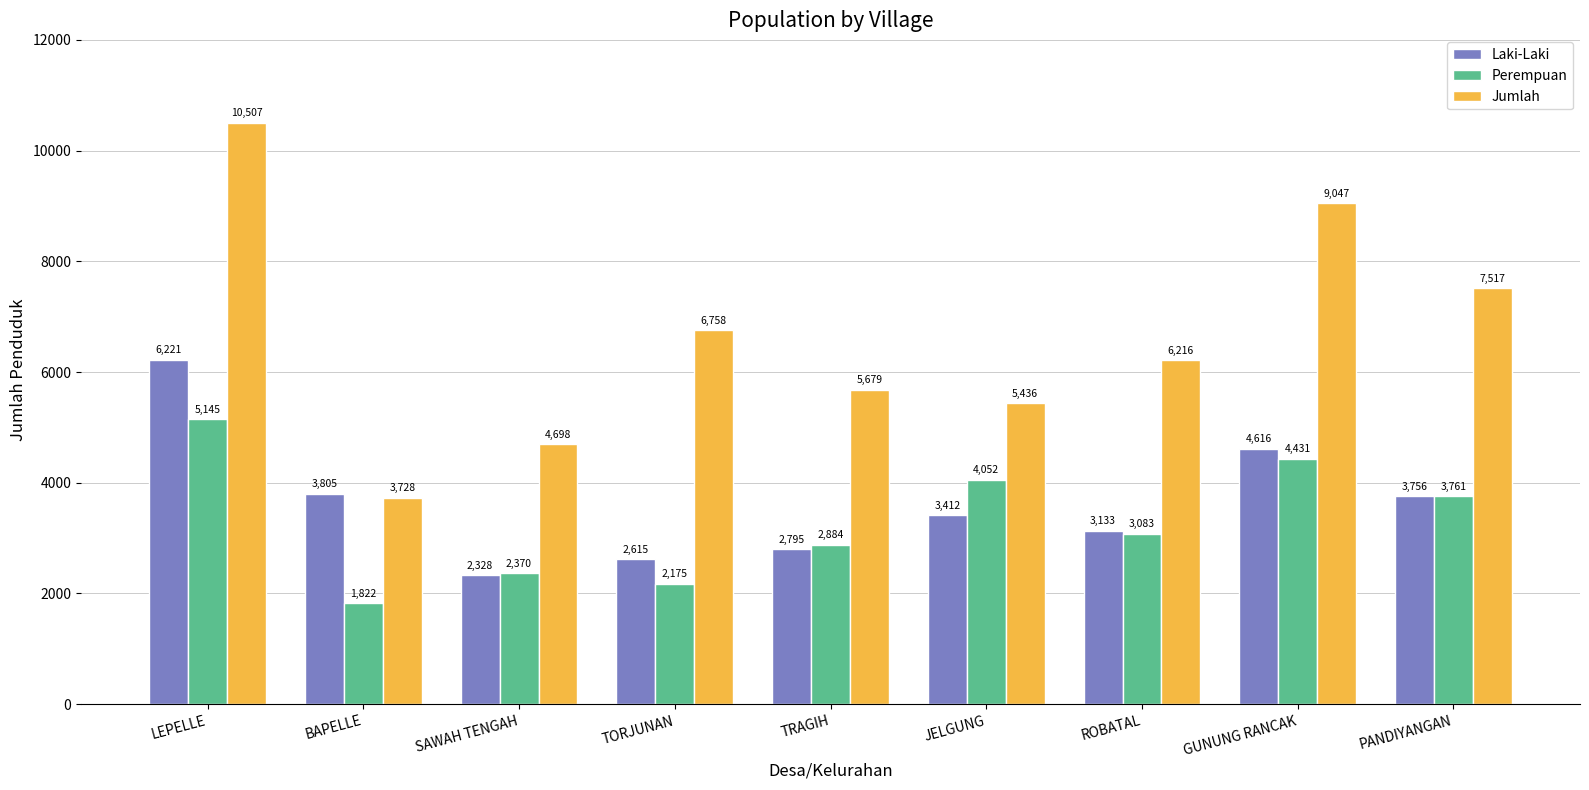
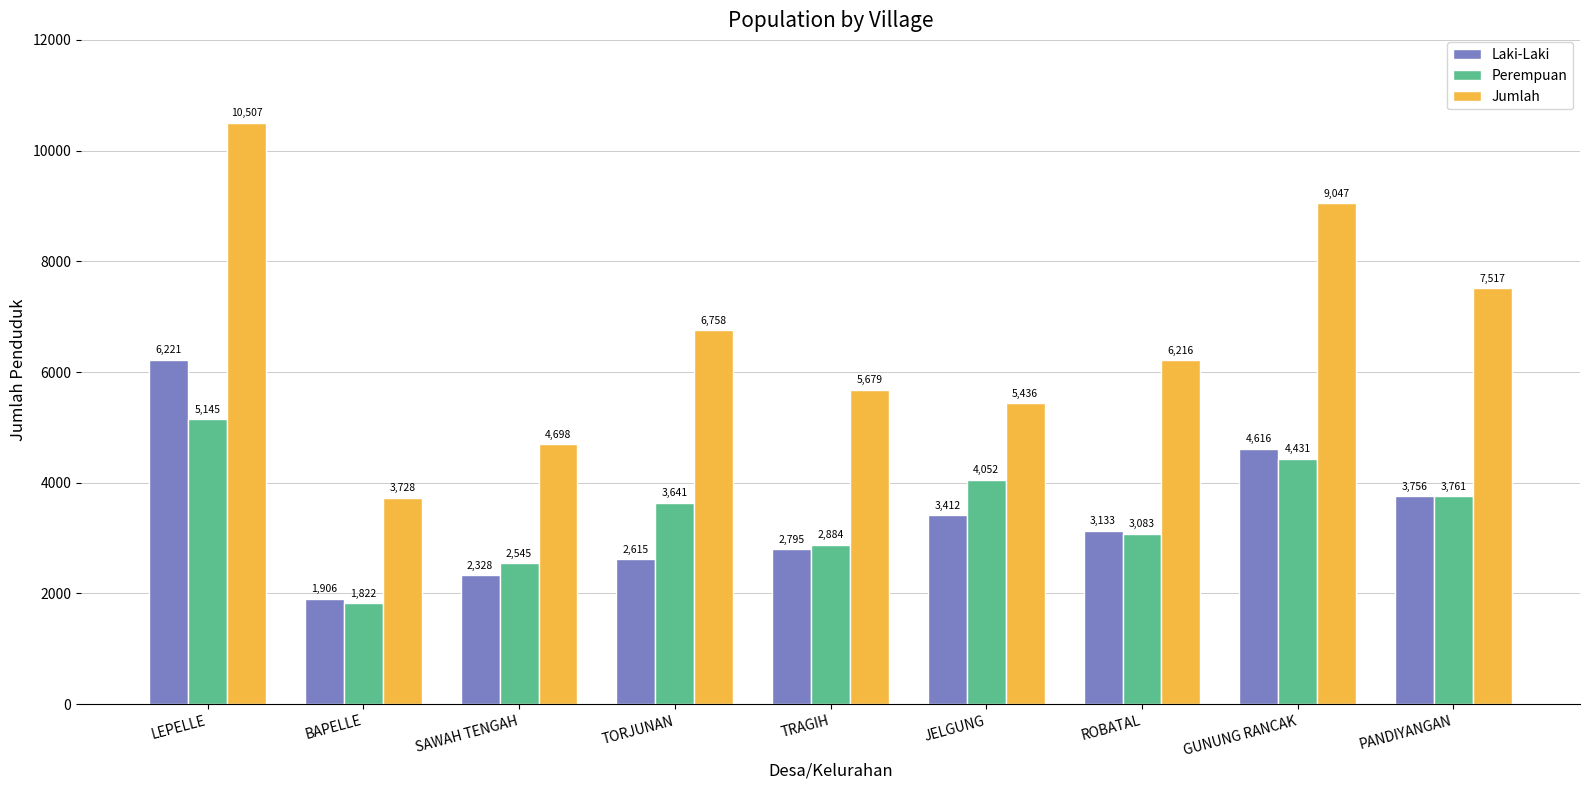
Laki-Laki, BAPELLE: 3,805 -> 1,906
Perempuan, SAWAH TENGAH: 2,370 -> 2,545
Perempuan, TORJUNAN: 2,175 -> 3,641
